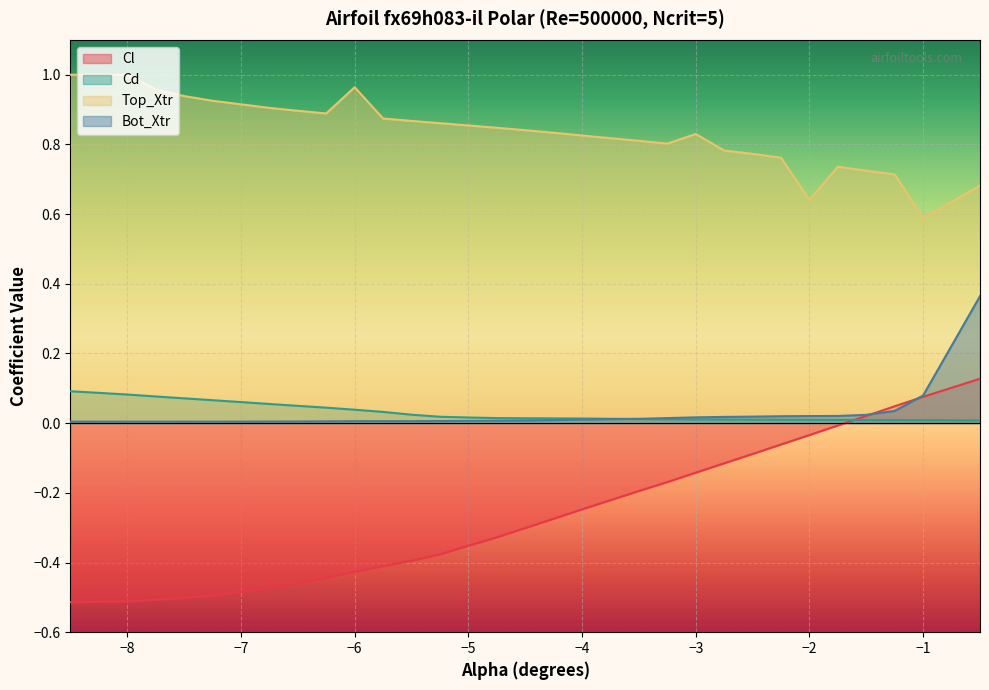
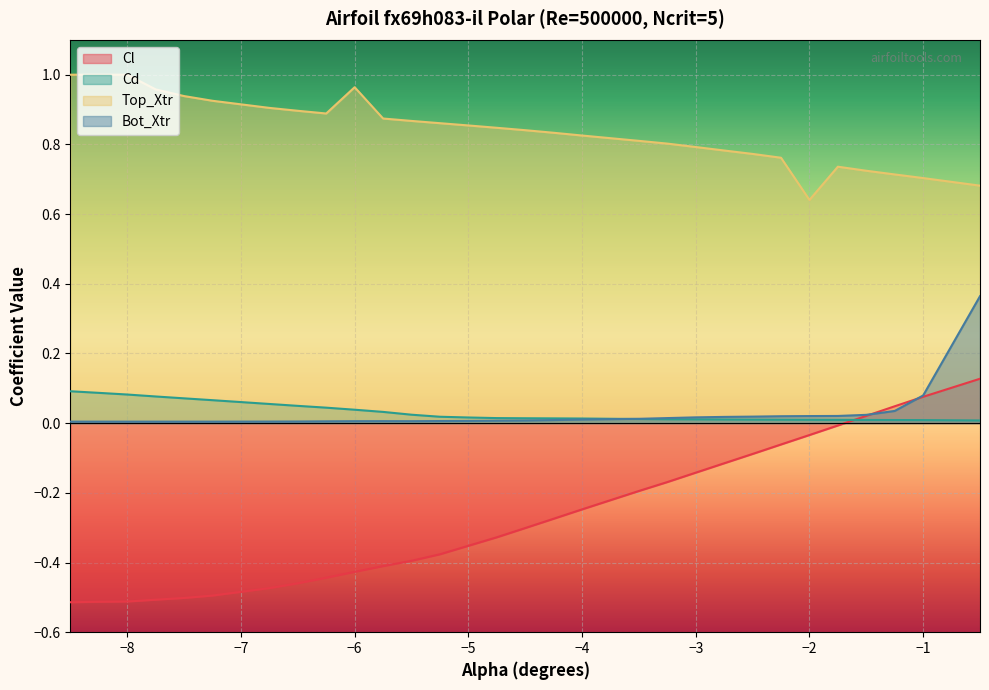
Top_Xtr, −3: 0.83 -> 0.79
Top_Xtr, −1: 0.59 -> 0.70
